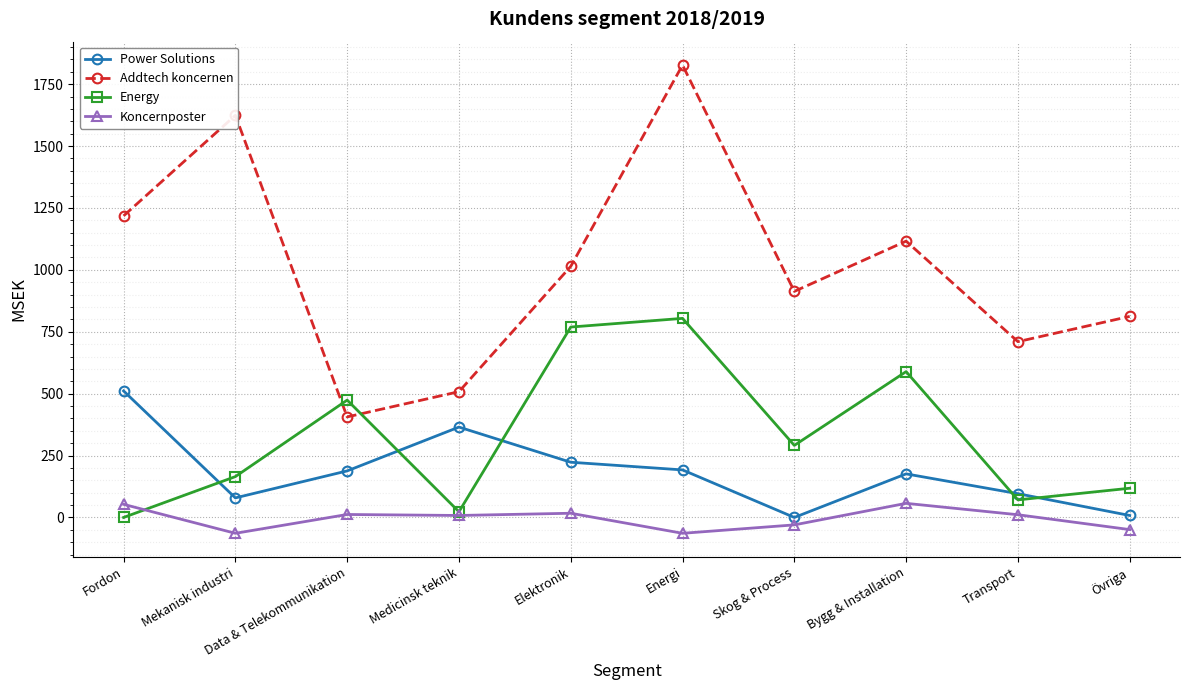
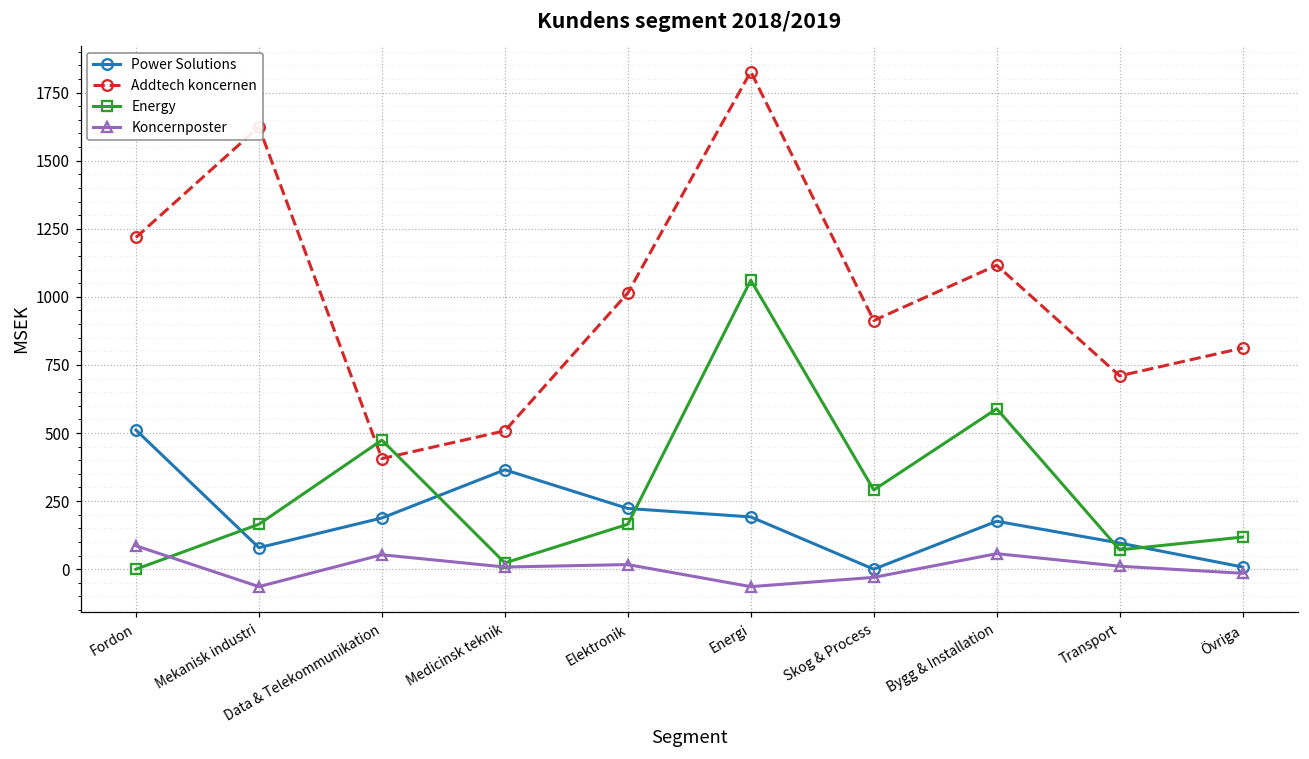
Koncernposter, Fordon: 50 -> 90
Koncernposter, Data & Telekommunikation: 10 -> 50
Energy, Elektronik: 770 -> 170
Energy, Energi: 800 -> 1060
Koncernposter, Övriga: -50 -> -20
